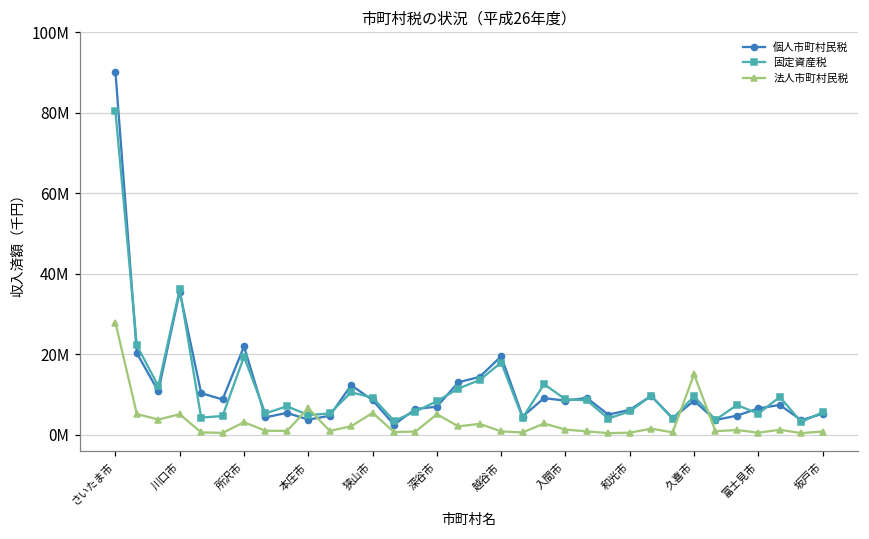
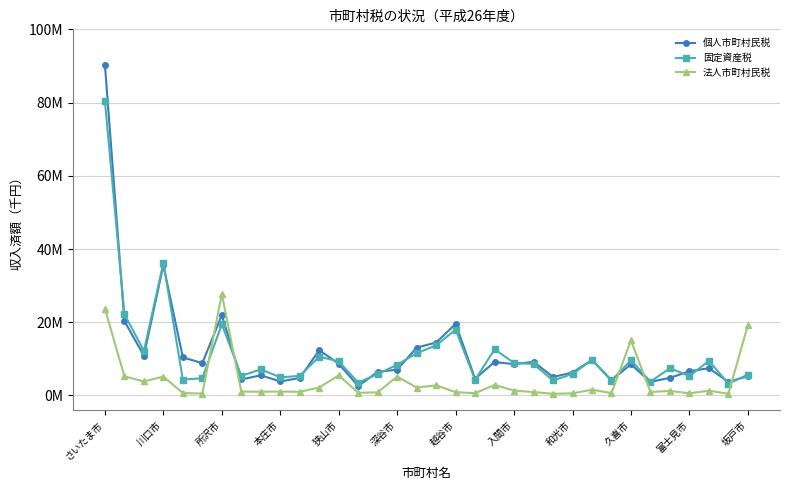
法人市町村民税, さいたま市: 28000000 -> 24000000
法人市町村民税, 所沢市: 3000000 -> 28000000
法人市町村民税, 本庄市: 7000000 -> 1000000
法人市町村民税, 坂戸市: 1000000 -> 19000000
